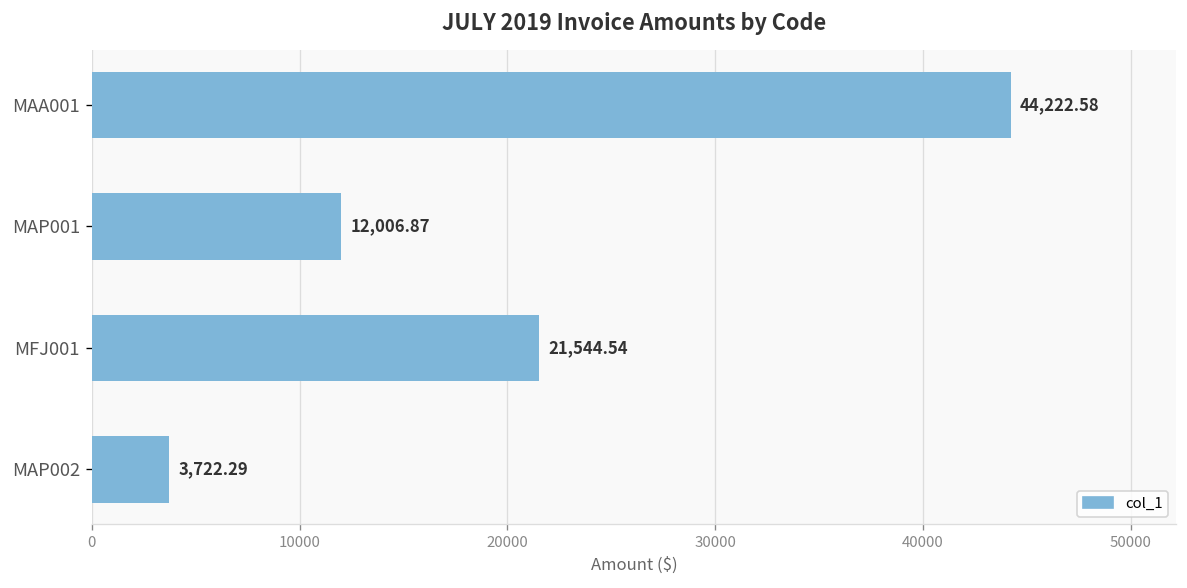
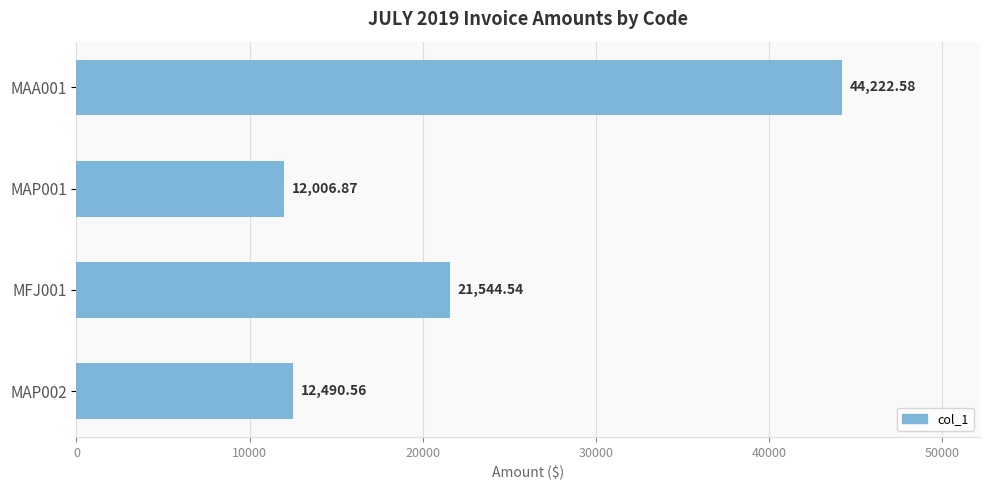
MAP002: 3,722.29 -> 12,490.56
